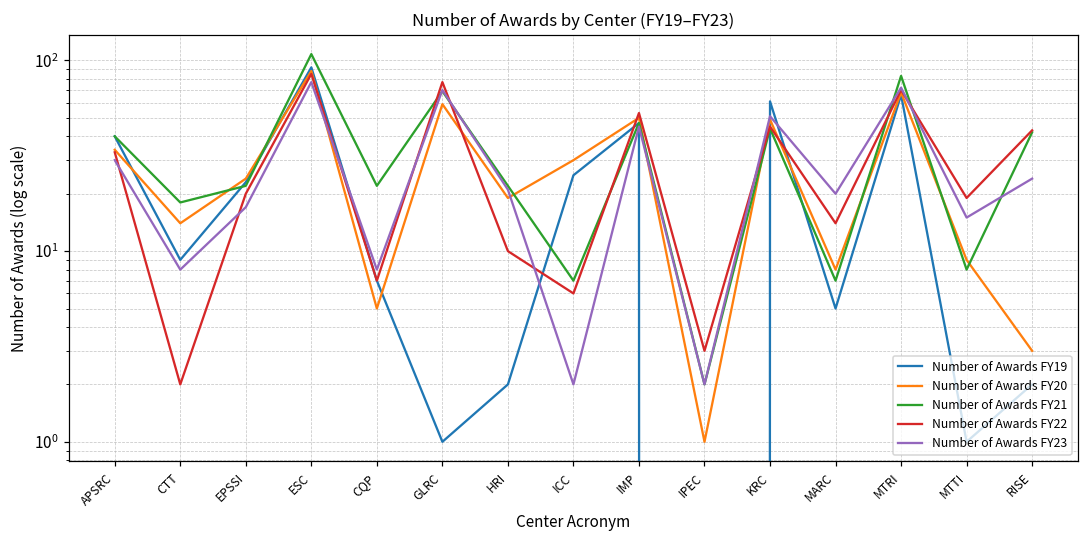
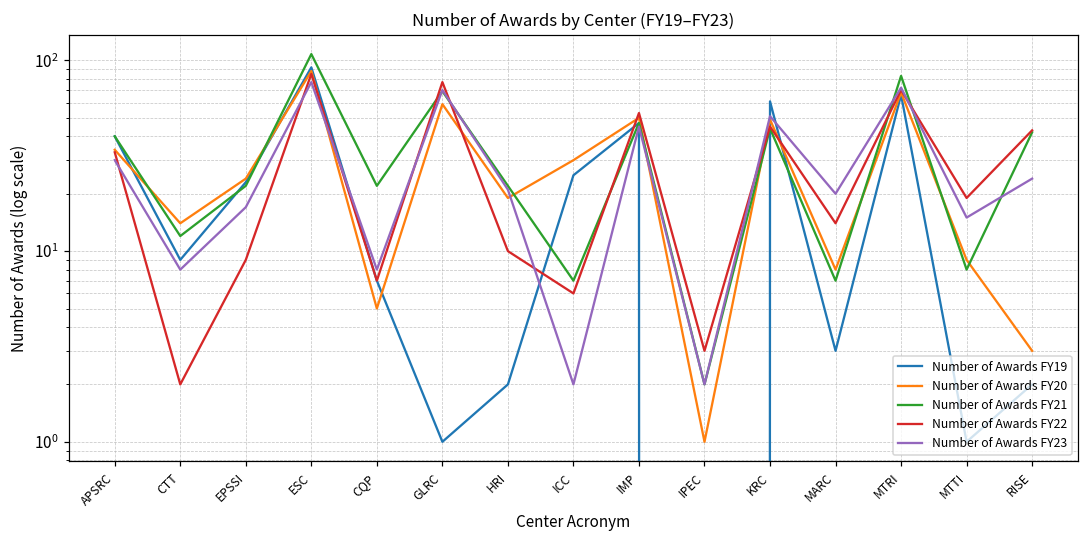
Number of Awards FY21, CTT: 18 -> 12
Number of Awards FY22, EPSSI: 20 -> 9
Number of Awards FY19, MARC: 5 -> 3
